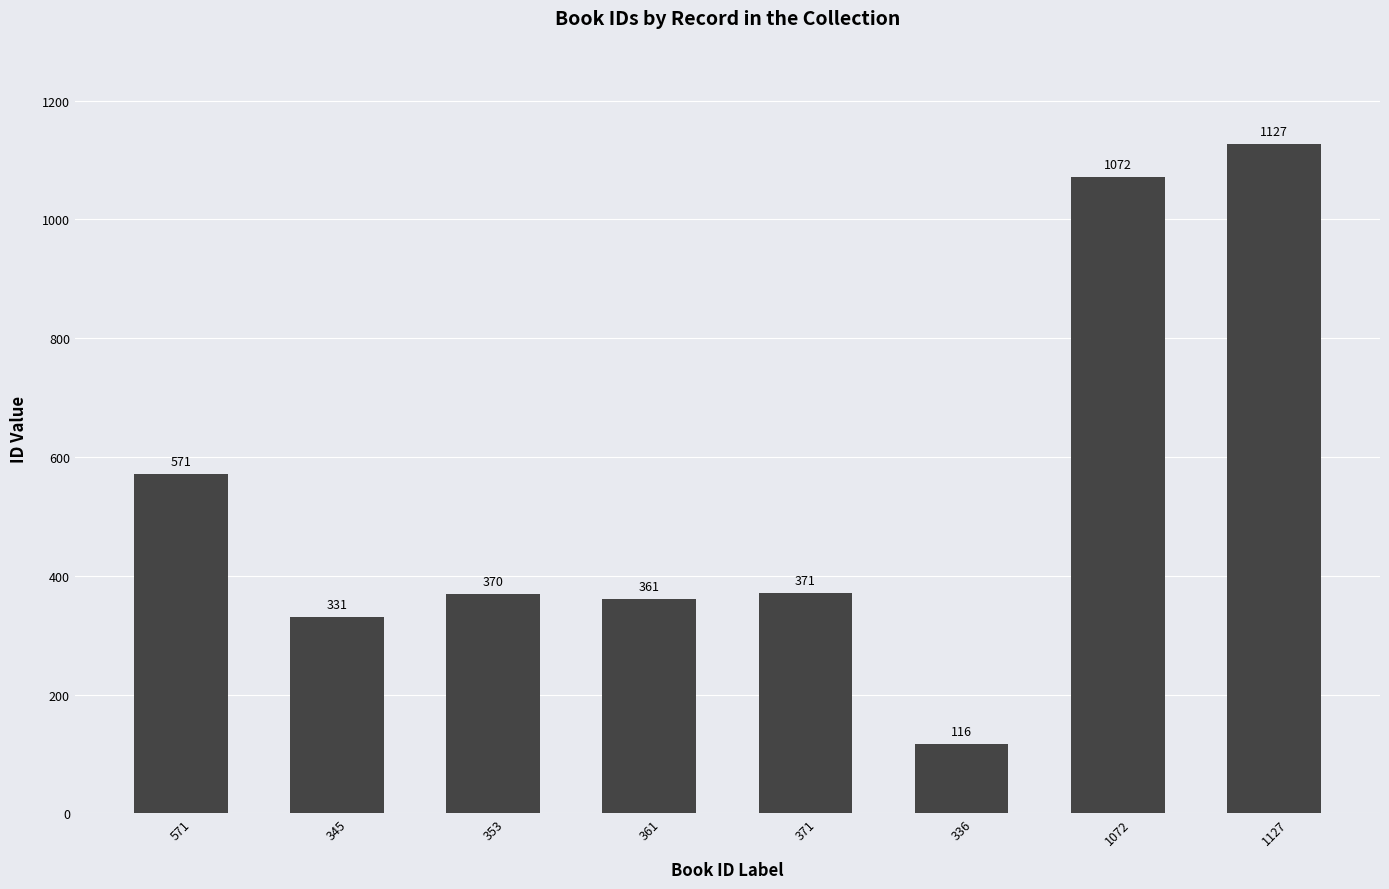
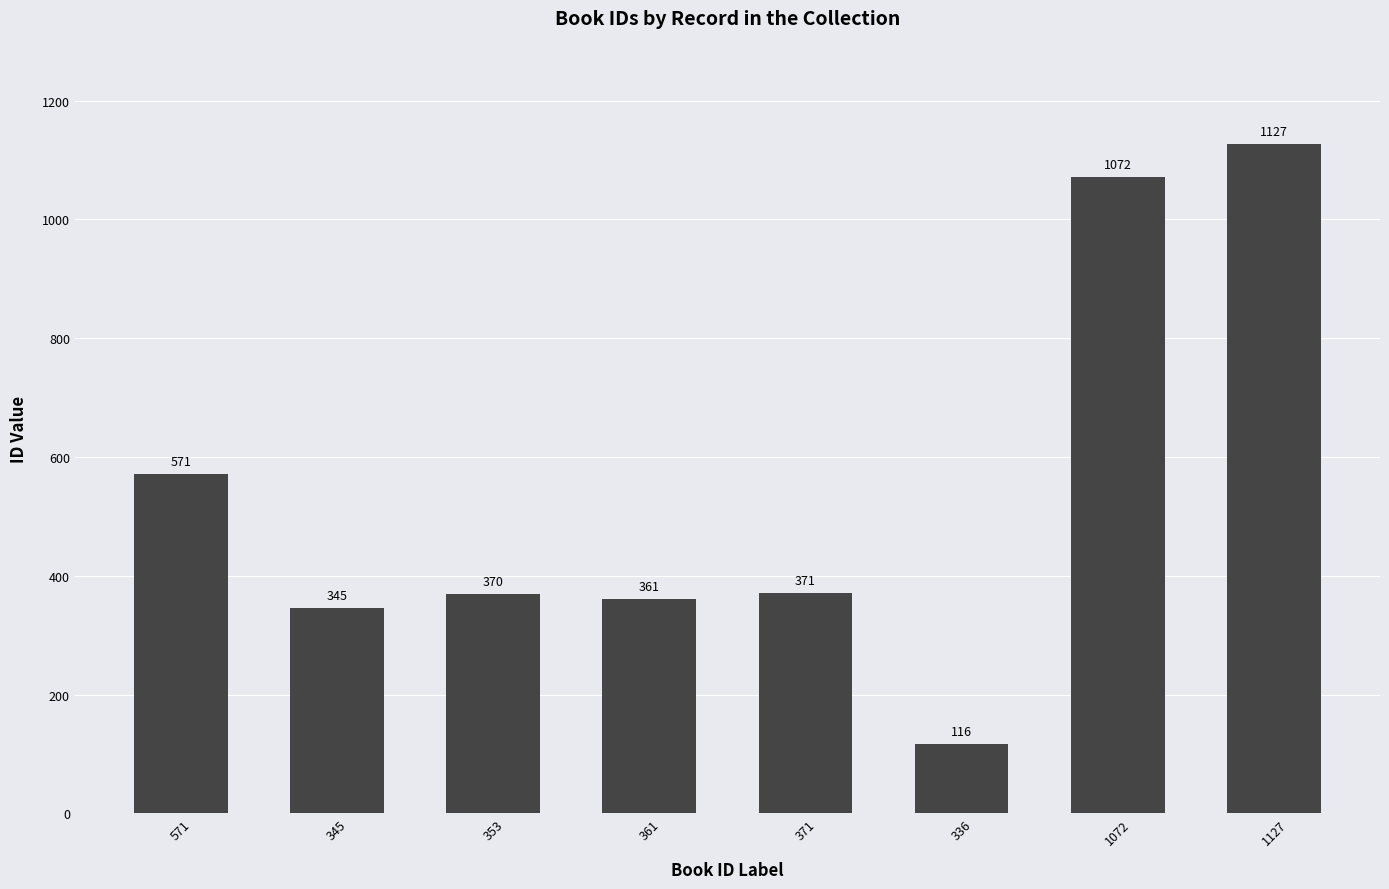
345: 331 -> 345
